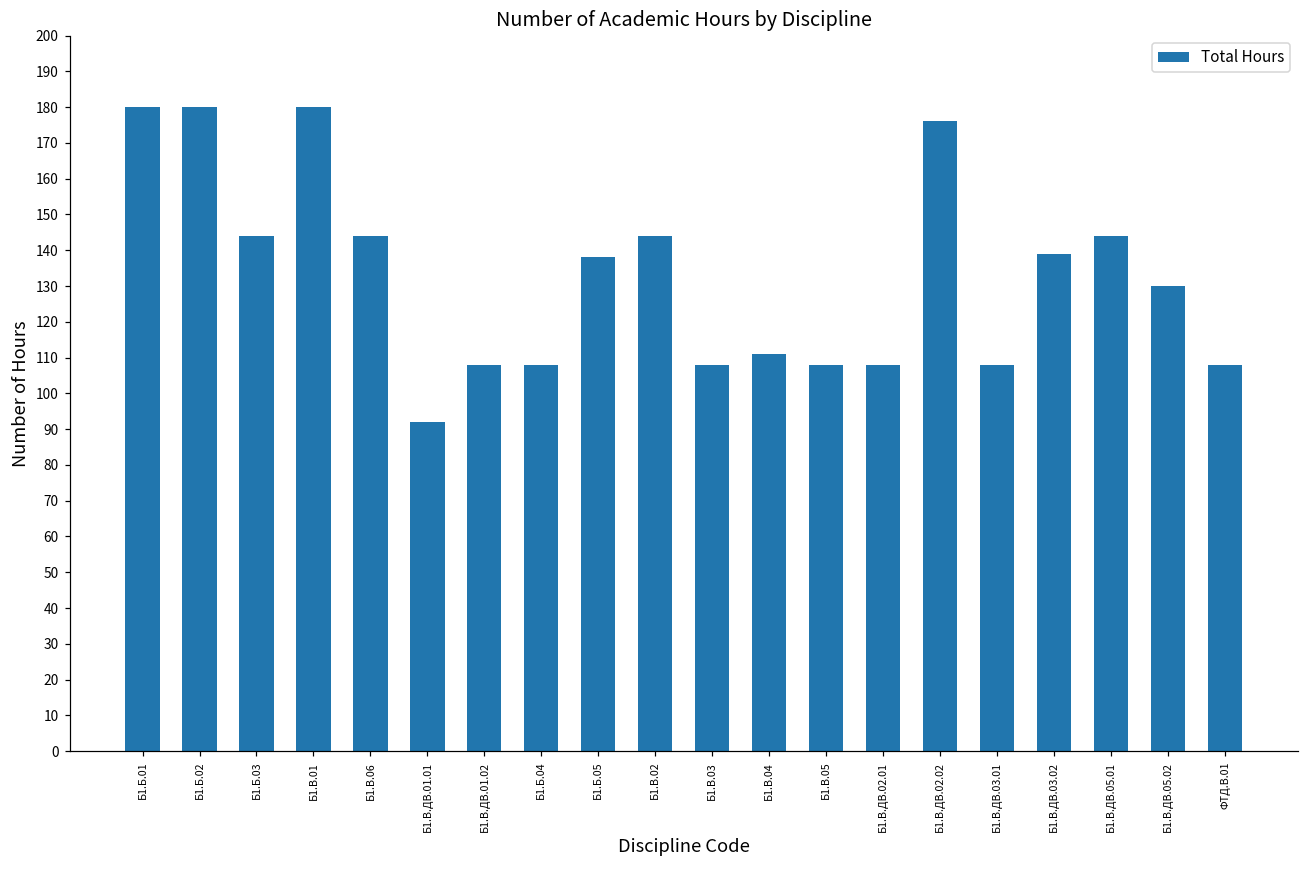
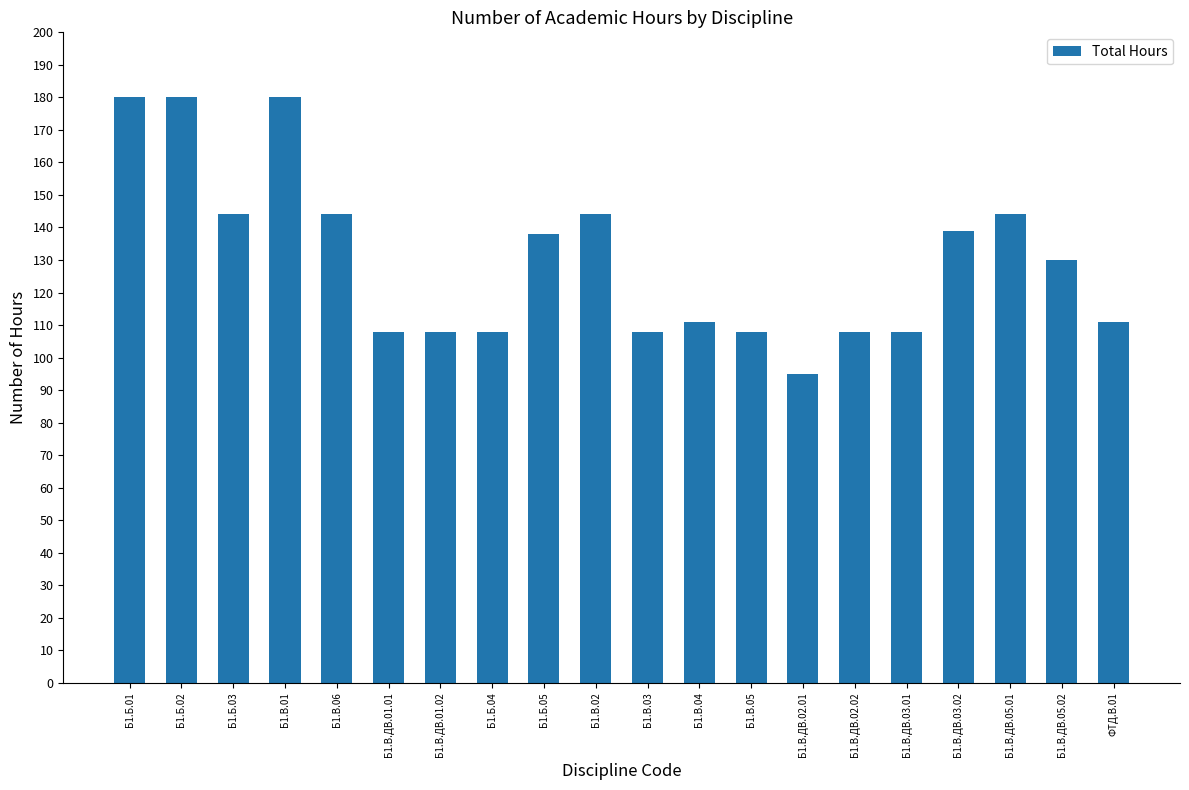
Б1.В.ДВ.01.01: 92 -> 108
Б1.В.ДВ.02.01: 108 -> 95
Б1.В.ДВ.02.02: 176 -> 108
ФТД.В.01: 108 -> 111
